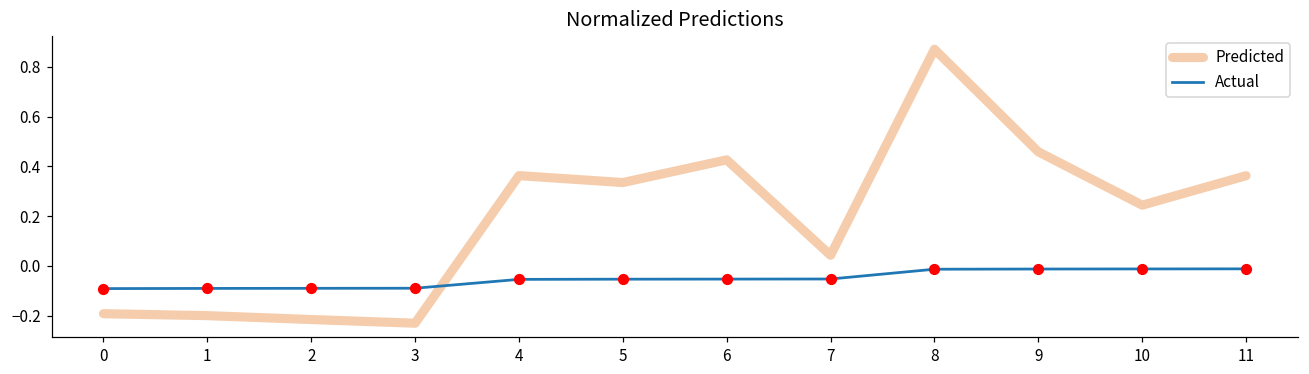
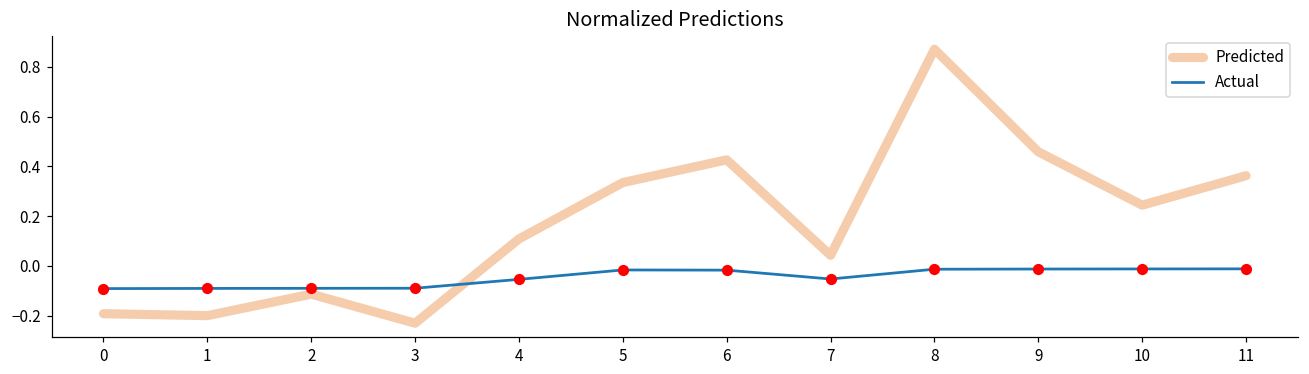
Predicted, 2: -0.22 -> -0.11
Predicted, 4: 0.36 -> 0.11
Actual, 5: -0.05 -> -0.02
Actual, 6: -0.05 -> -0.02
